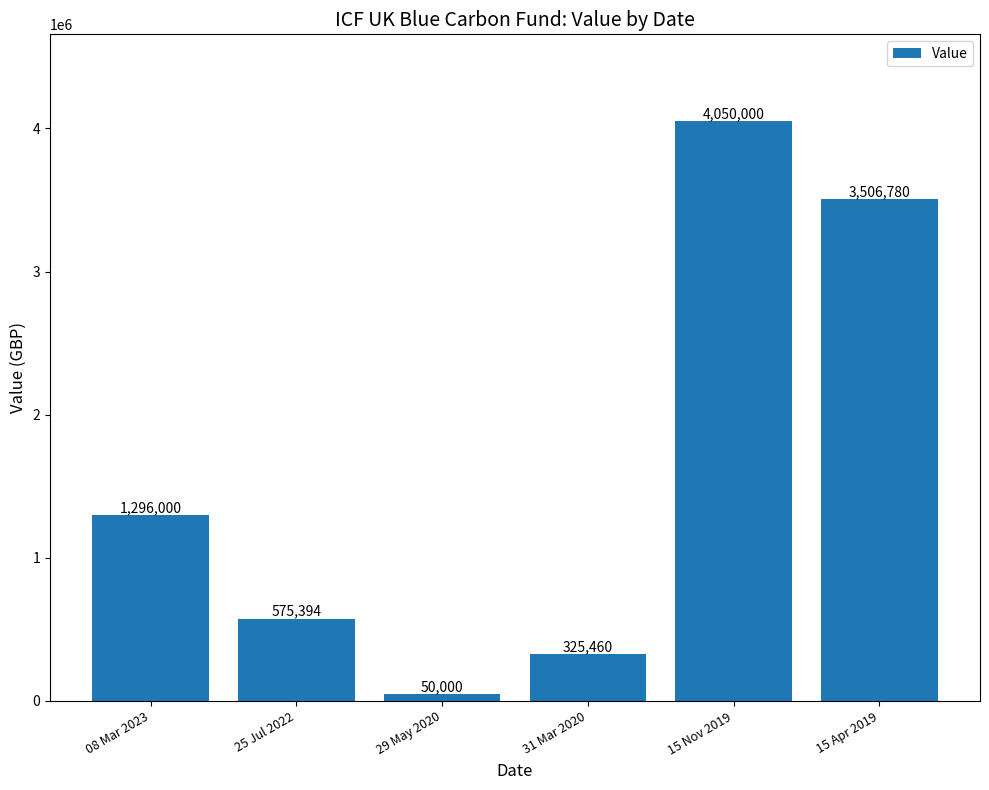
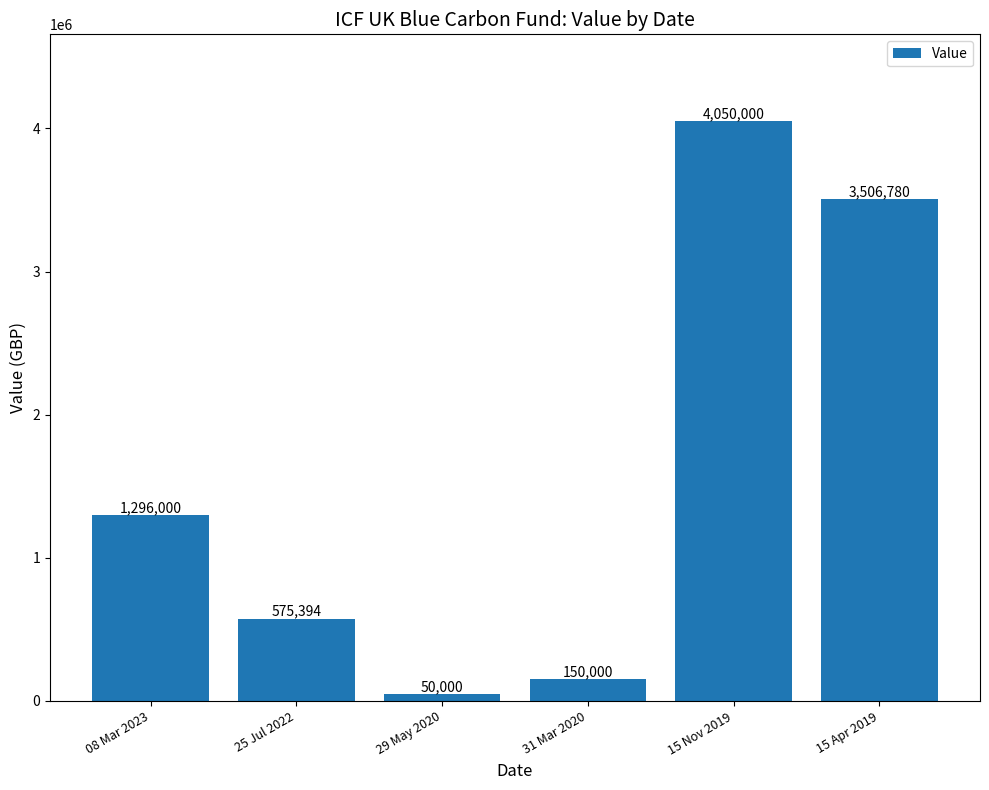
31 Mar 2020: 325,460 -> 150,000
